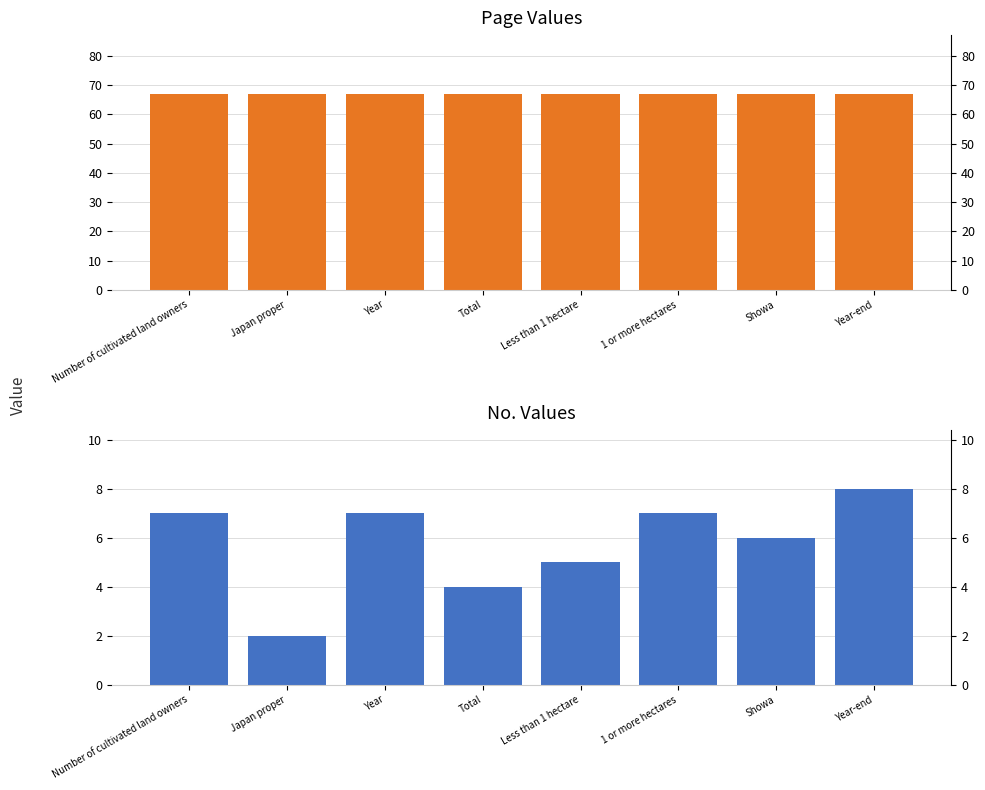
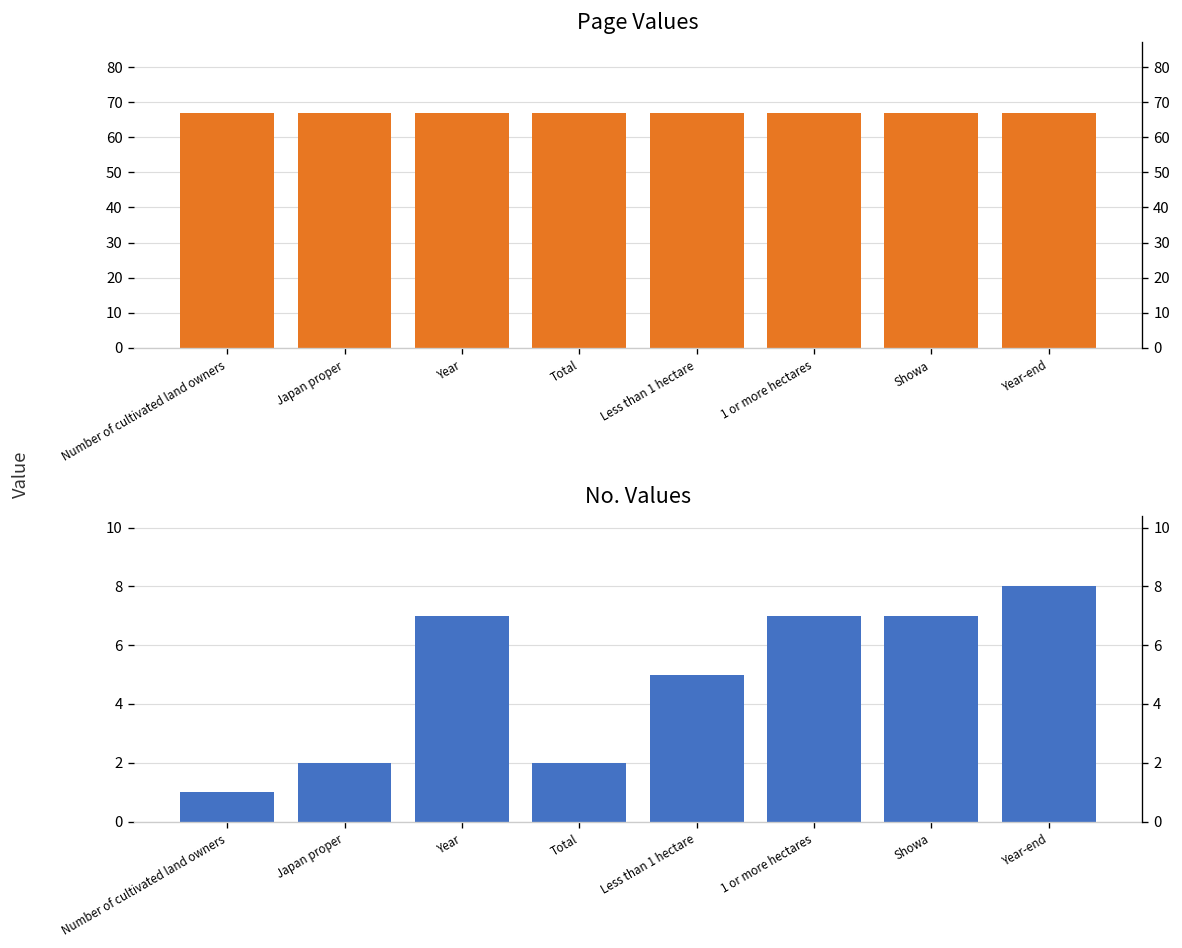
No. Values, Number of cultivated land owners: 7 -> 1
No. Values, Total: 4 -> 2
No. Values, Showa: 6 -> 7
